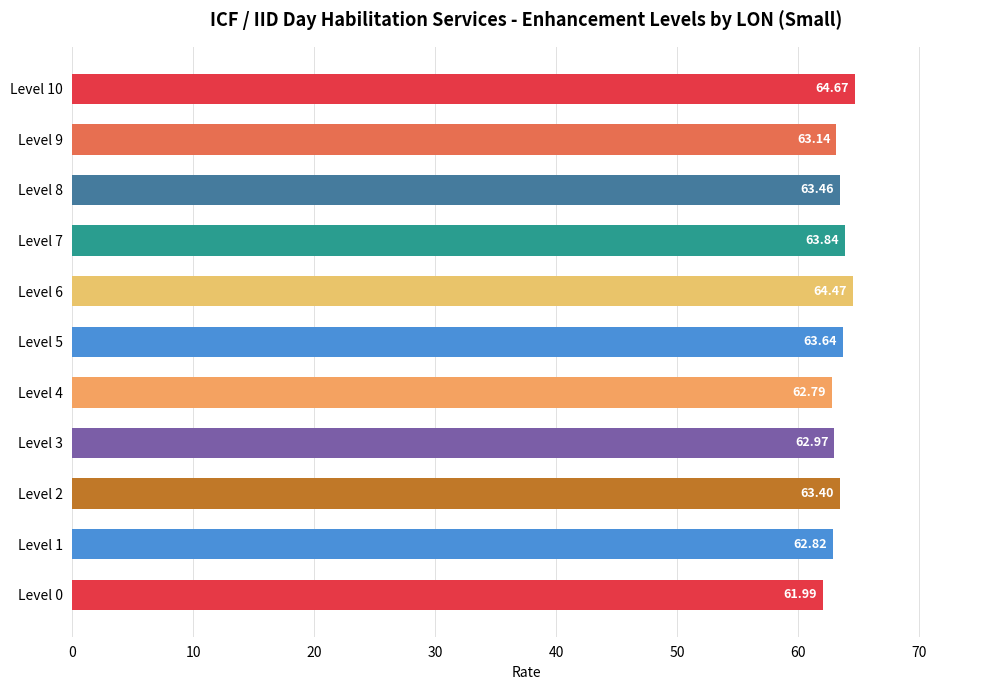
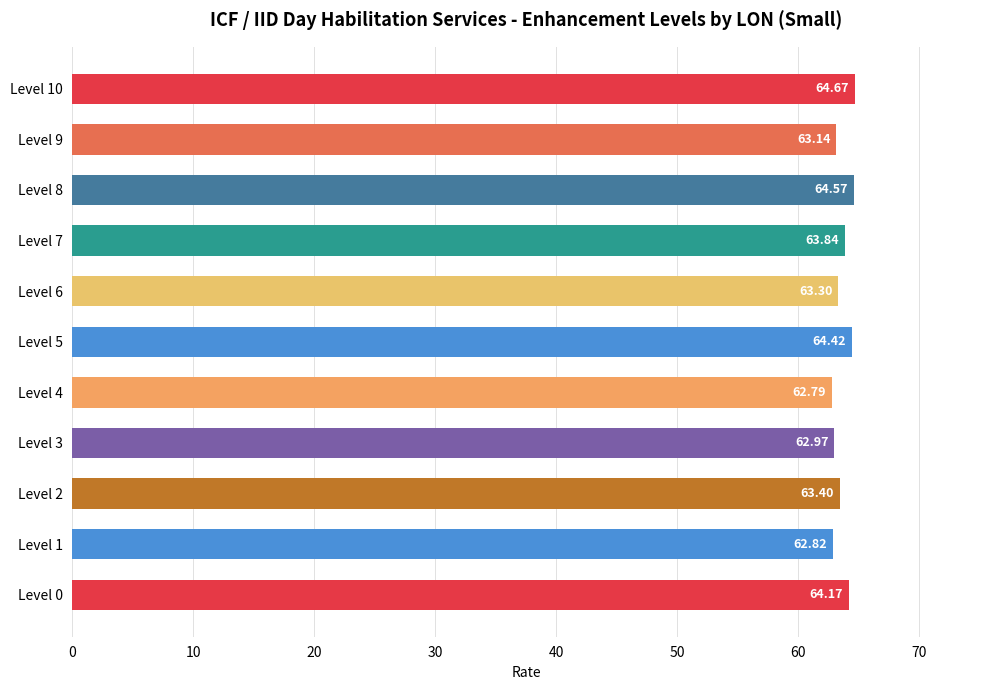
Level 8: 63.46 -> 64.57
Level 6: 64.47 -> 63.30
Level 5: 63.64 -> 64.42
Level 0: 61.99 -> 64.17
